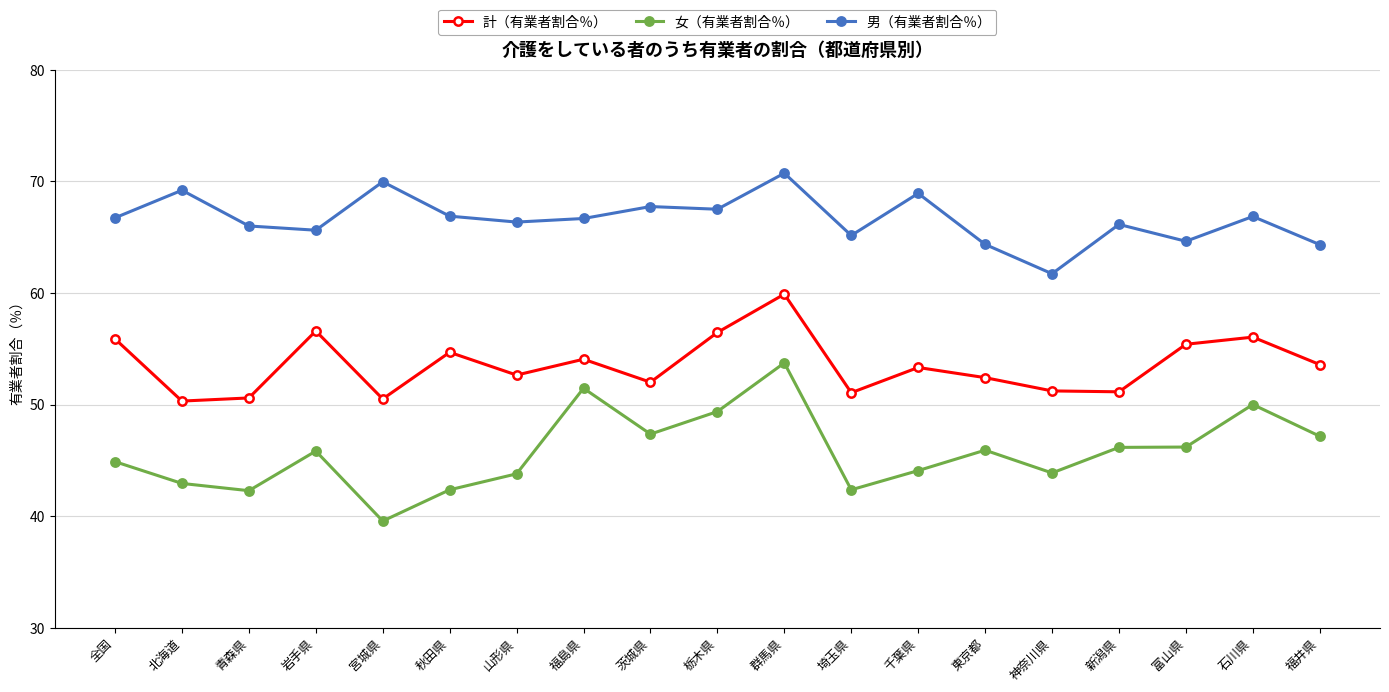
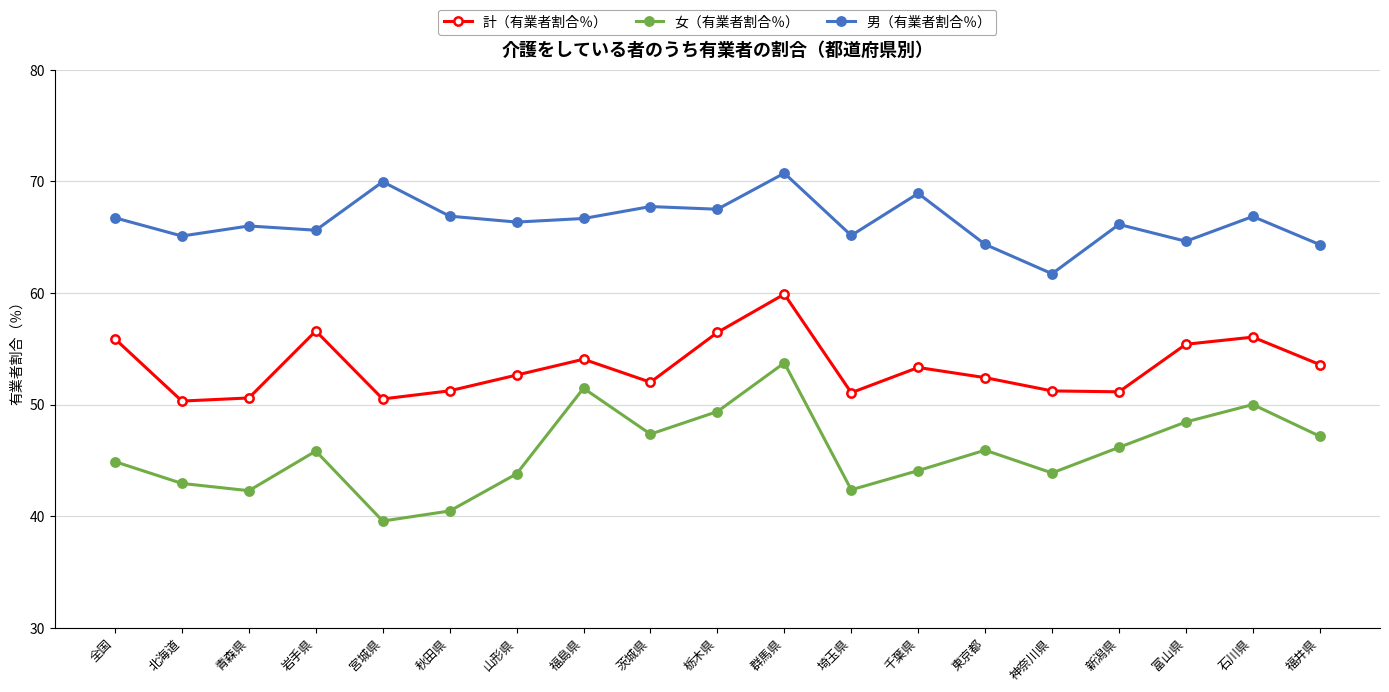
男（有業者割合％）, 北海道: 69.2 -> 65.1
計（有業者割合％）, 秋田県: 54.7 -> 51.2
女（有業者割合％）, 秋田県: 42.4 -> 40.5
女（有業者割合％）, 富山県: 46.2 -> 48.4
